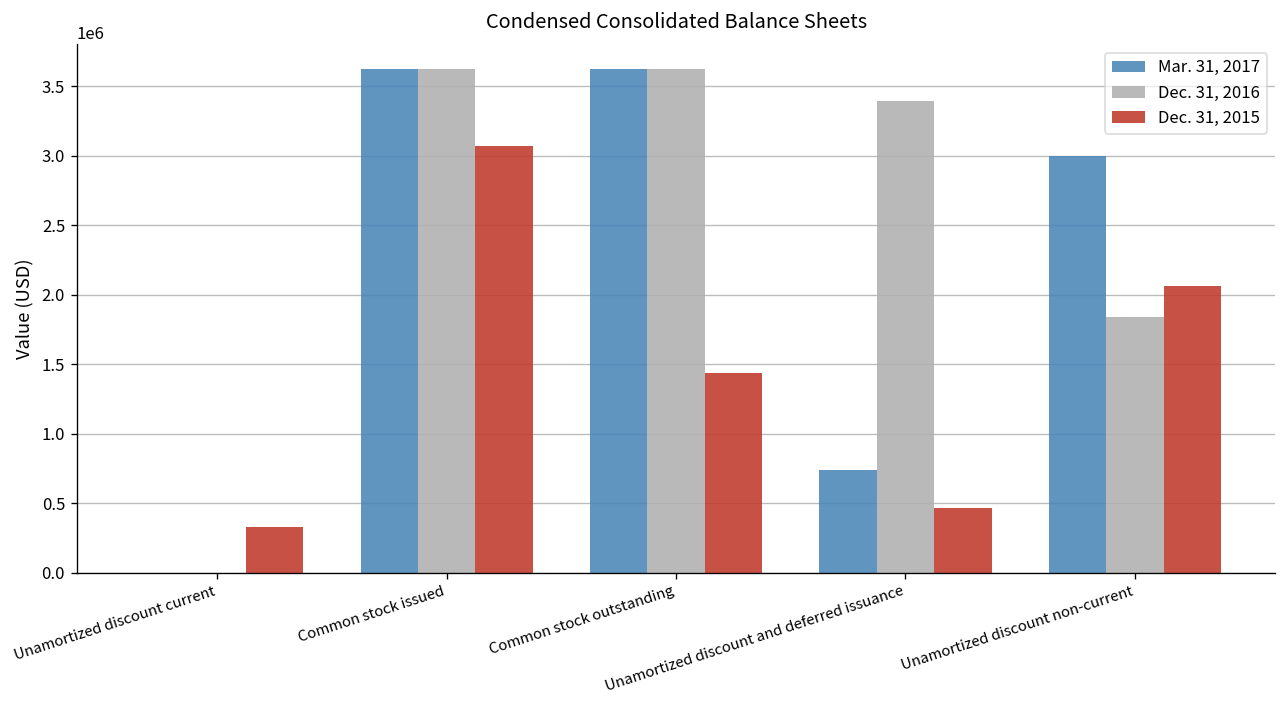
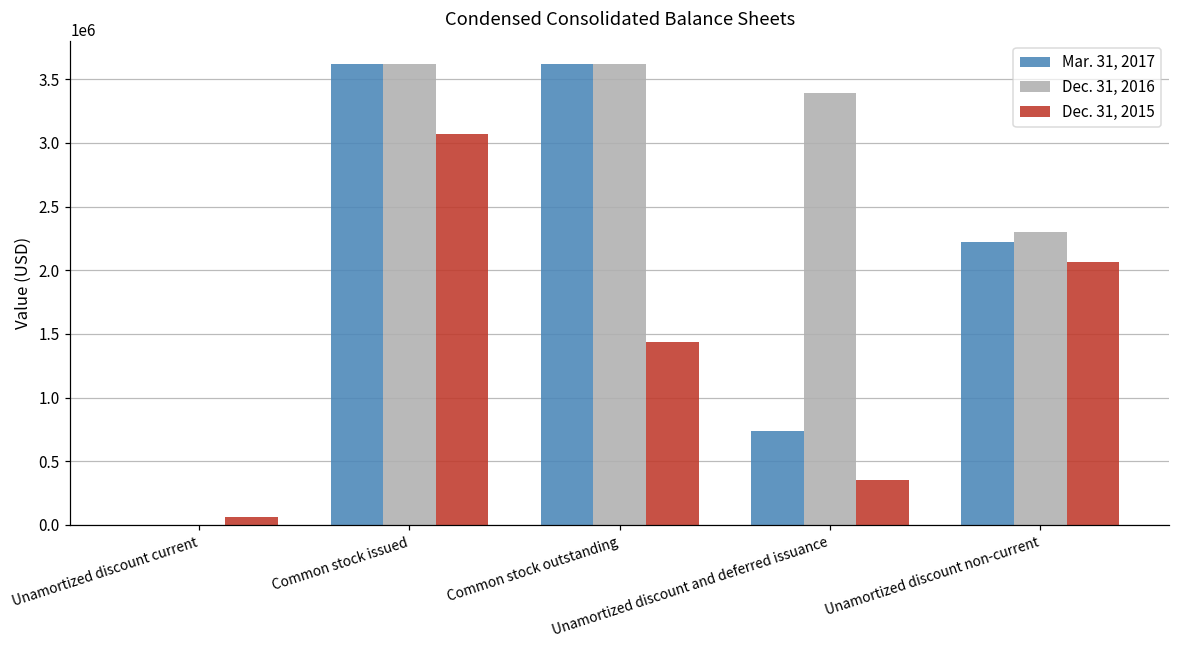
Dec. 31, 2015, Unamortized discount current: 330000 -> 60000
Dec. 31, 2015, Unamortized discount and deferred issuance: 470000 -> 350000
Mar. 31, 2017, Unamortized discount non-current: 3000000 -> 2220000
Dec. 31, 2016, Unamortized discount non-current: 1840000 -> 2300000
